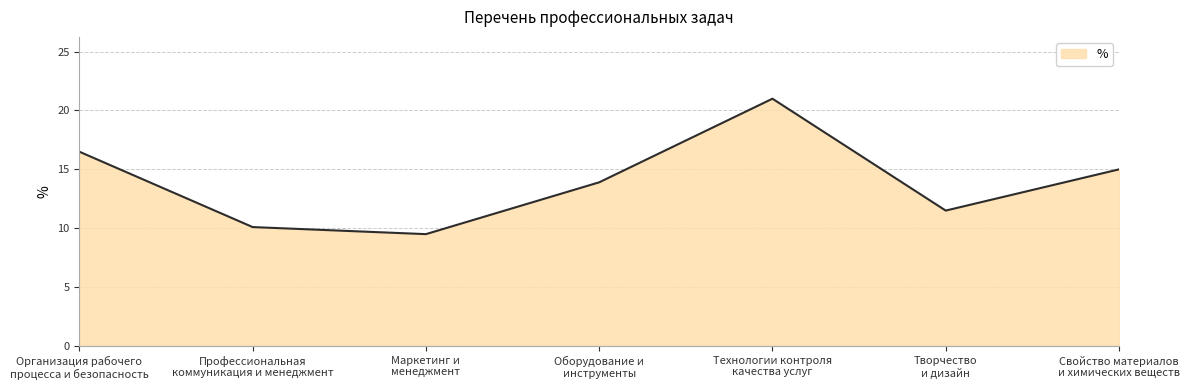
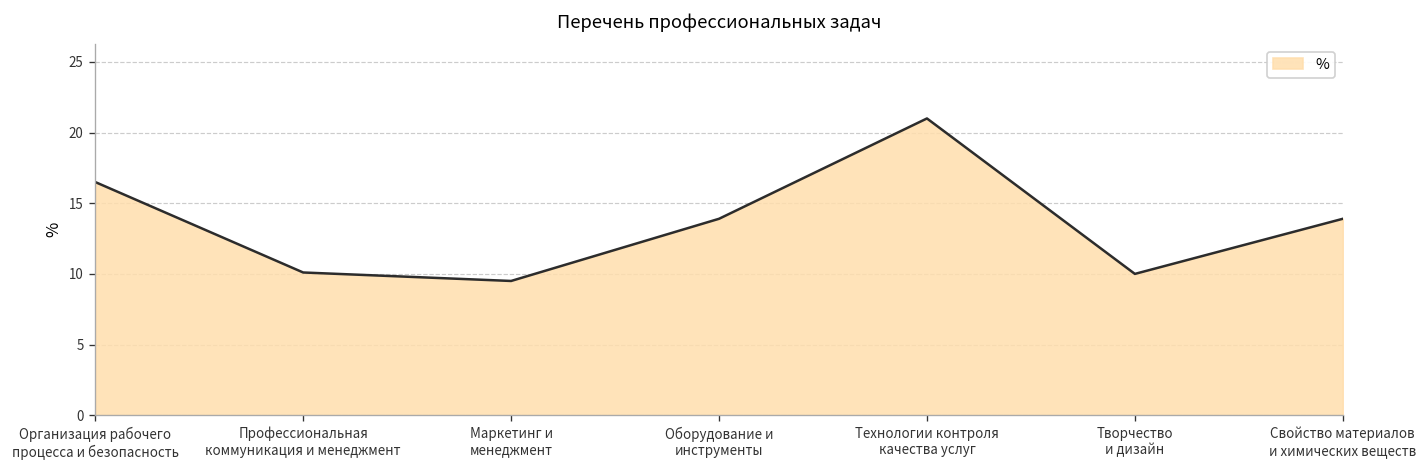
Творчество и дизайн: 11.5 -> 10.0
Свойство материалов и химических веществ: 15.0 -> 13.9
